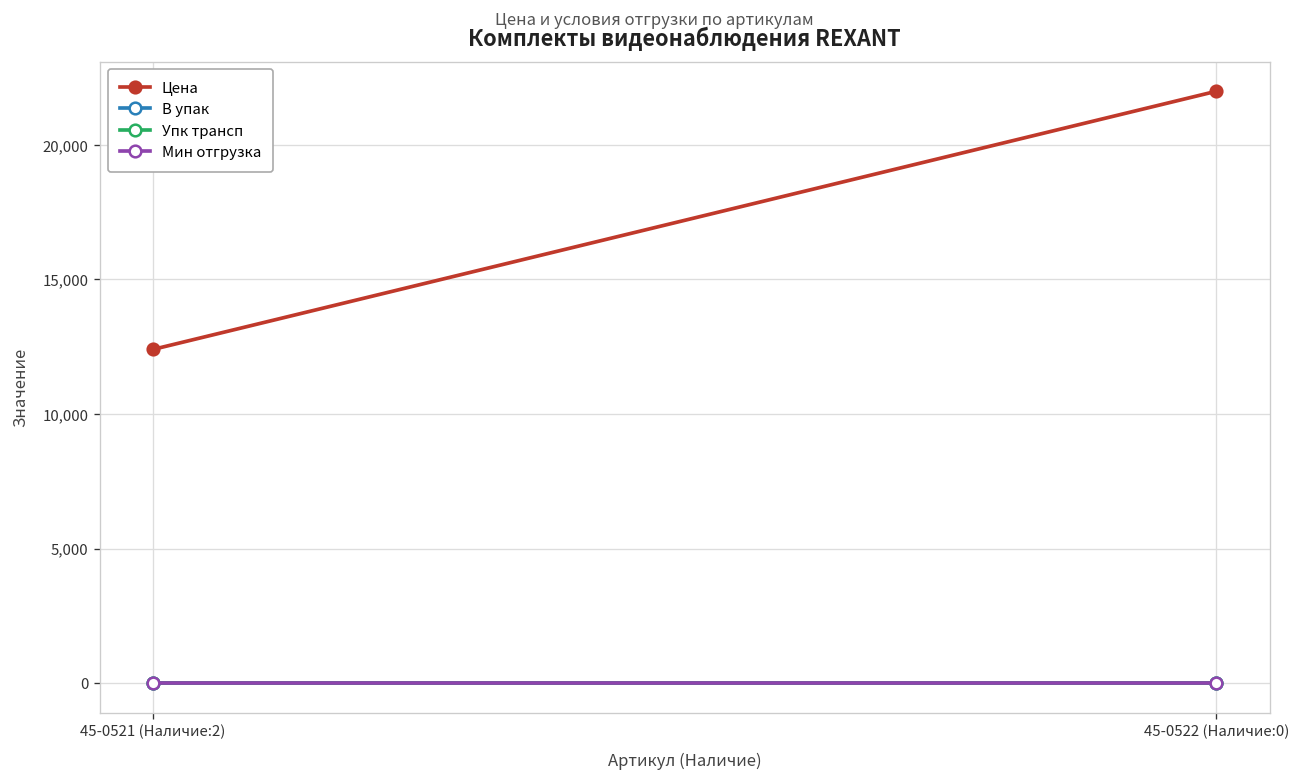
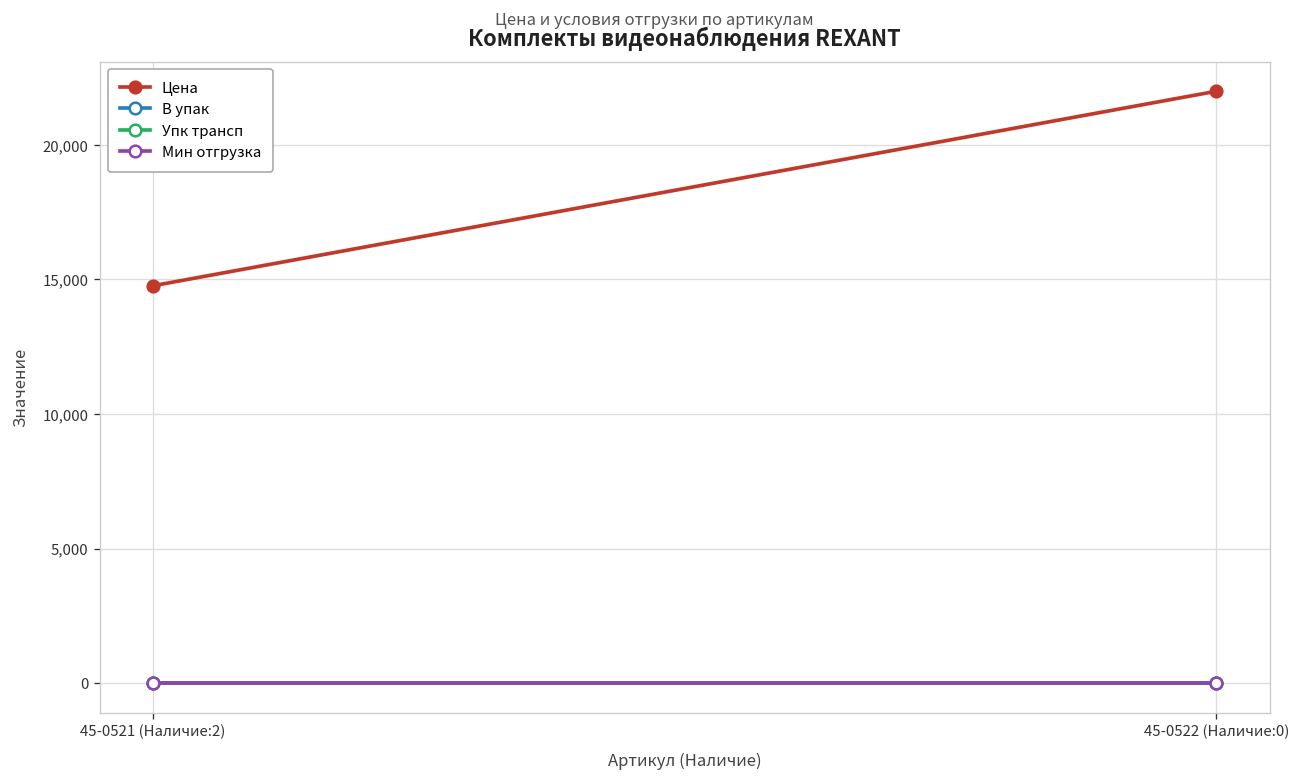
Цена, 45-0521 (Наличие:2): 12,400 -> 14,800
